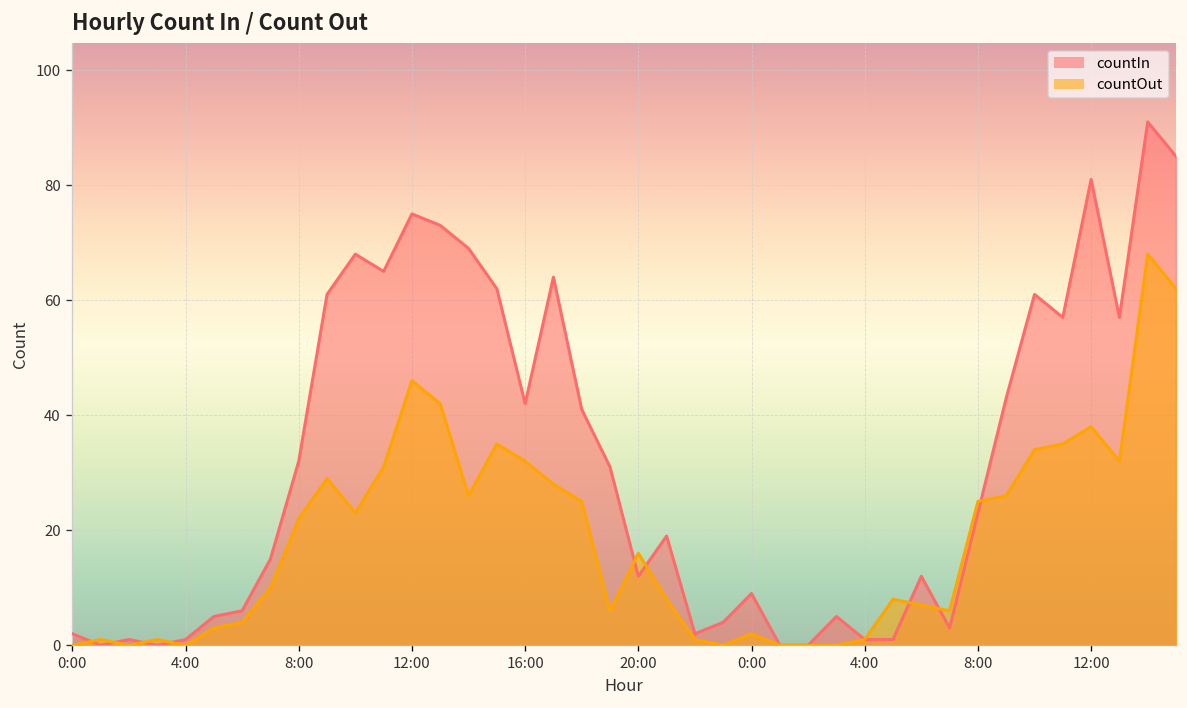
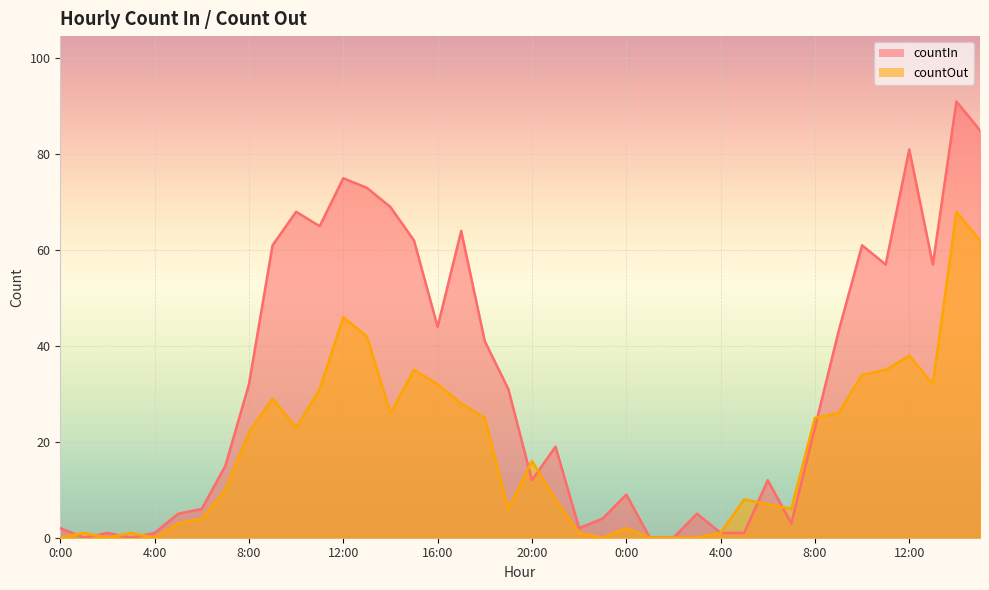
countIn, 16:00: 42 -> 44
